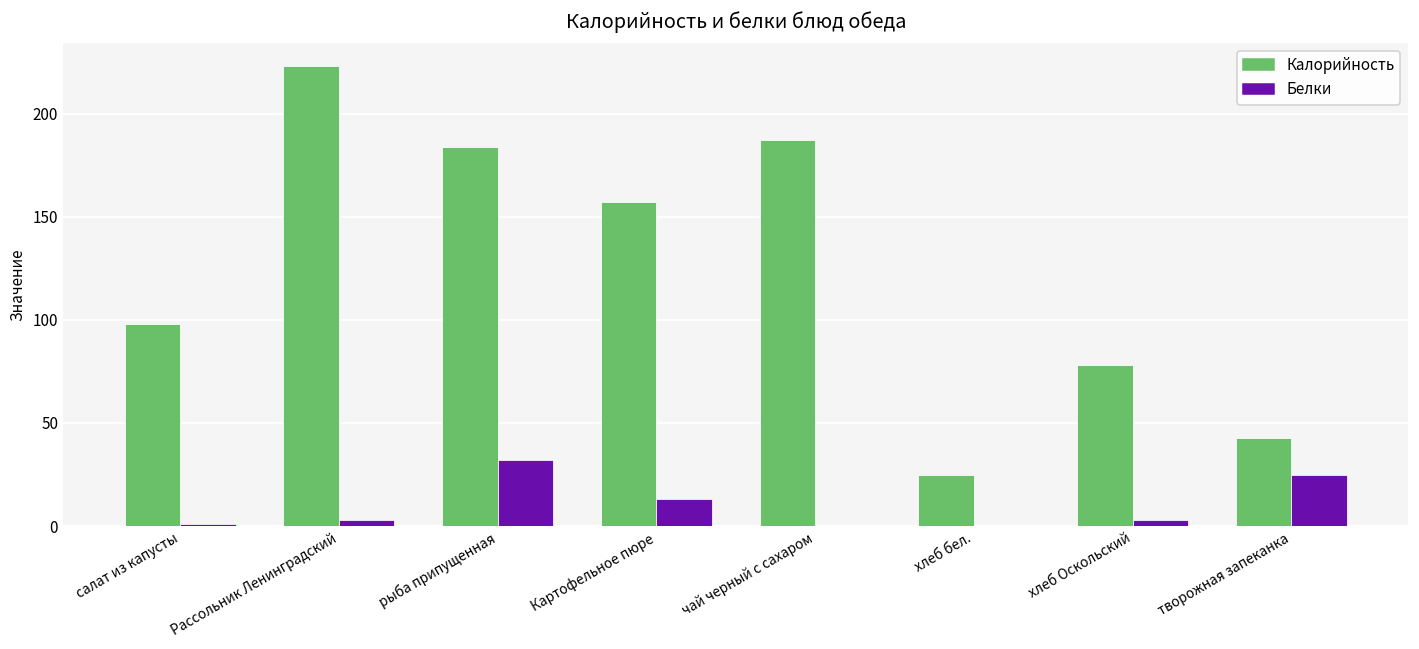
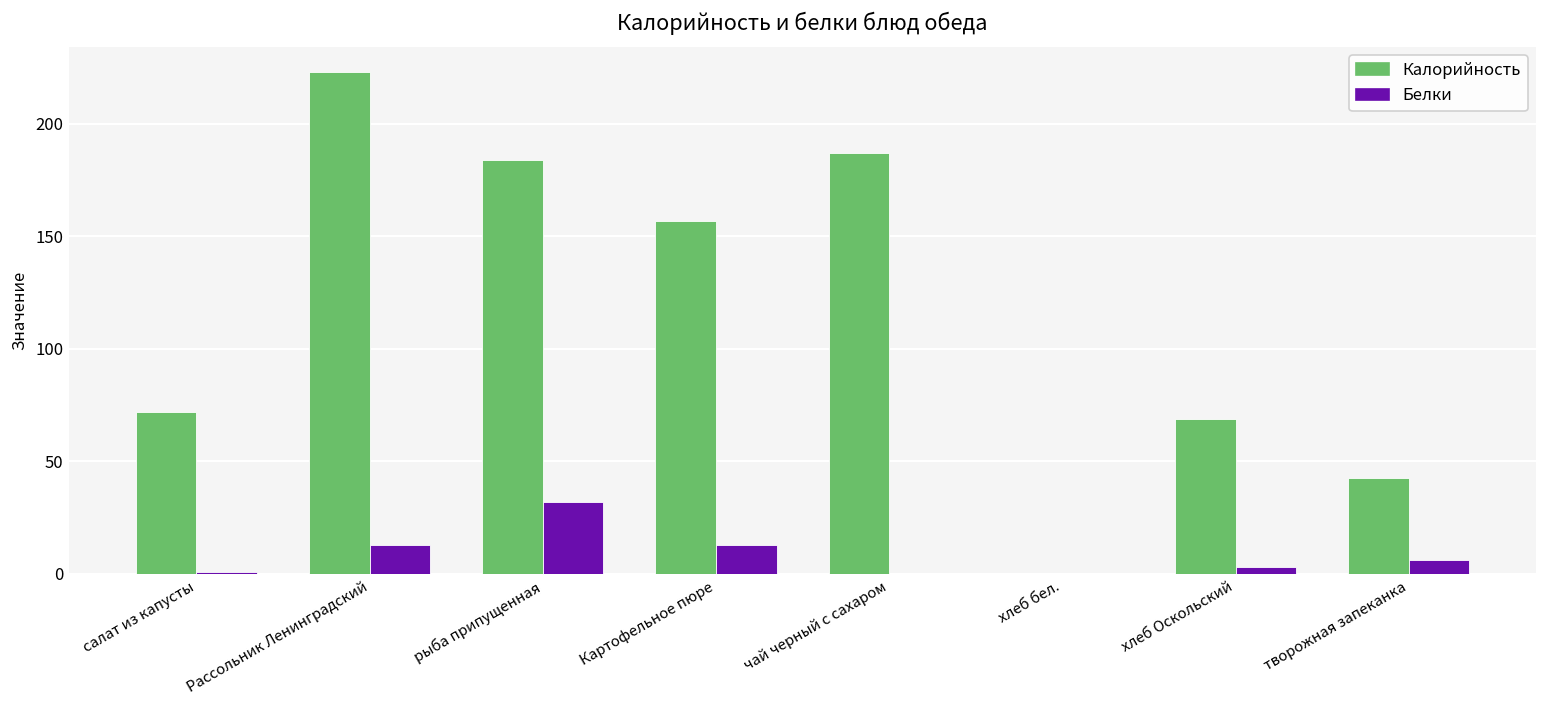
Калорийность, салат из капусты: 98 -> 72
Белки, Рассольник Ленинградский: 3 -> 13
Калорийность, хлеб бел.: 25 -> 0
Калорийность, хлеб Оскольский: 78 -> 69
Белки, творожная запеканка: 25 -> 6
